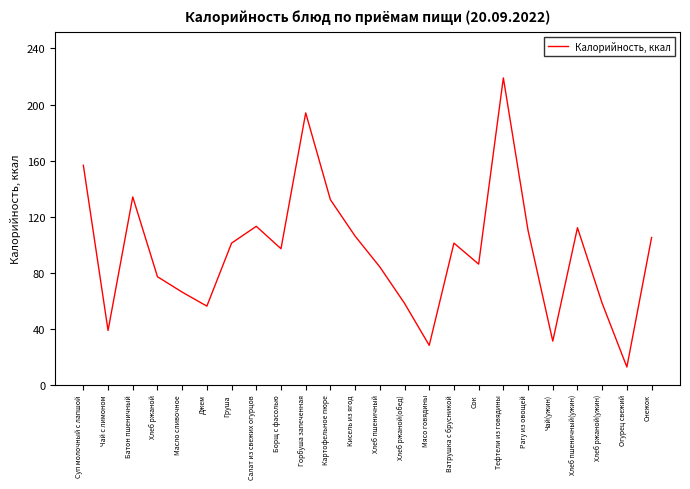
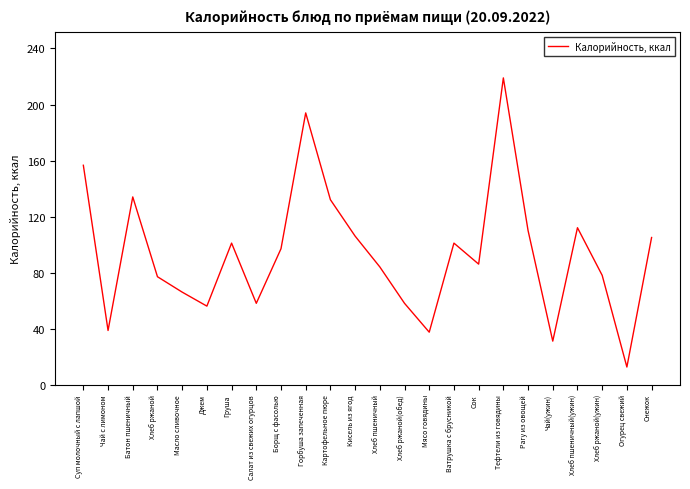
Салат из свежих огурцов: 113 -> 58
Мясо говядины: 28 -> 37
Хлеб ржаной(ужин): 58 -> 78
